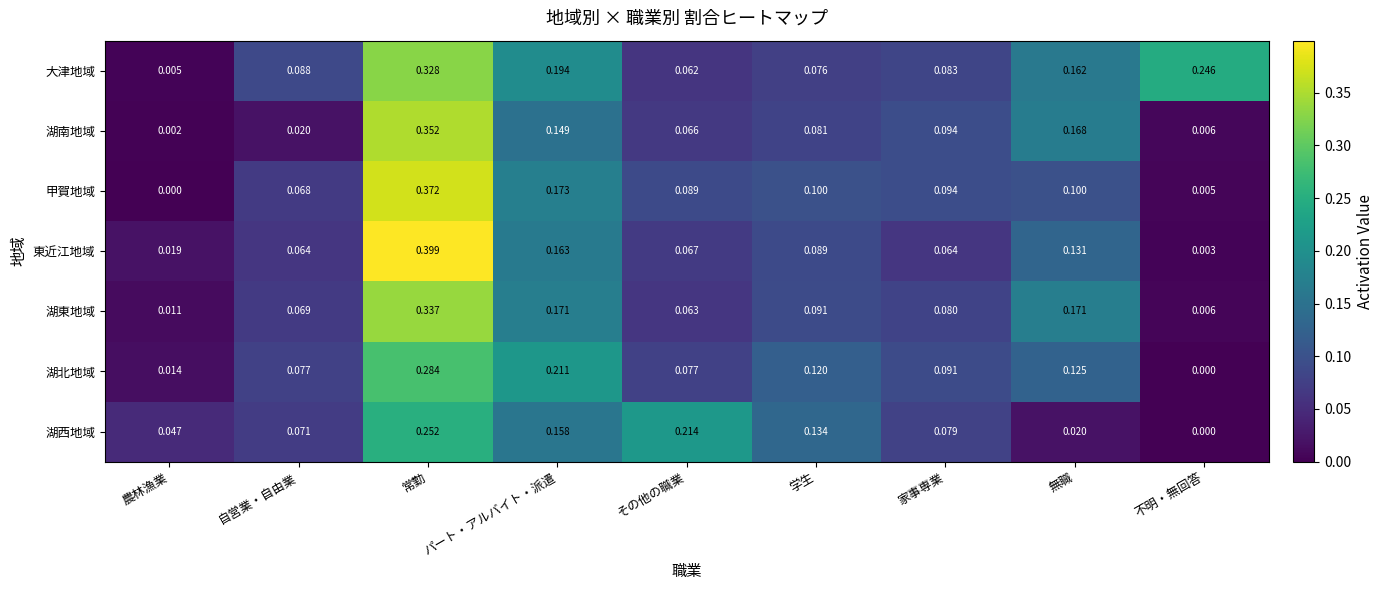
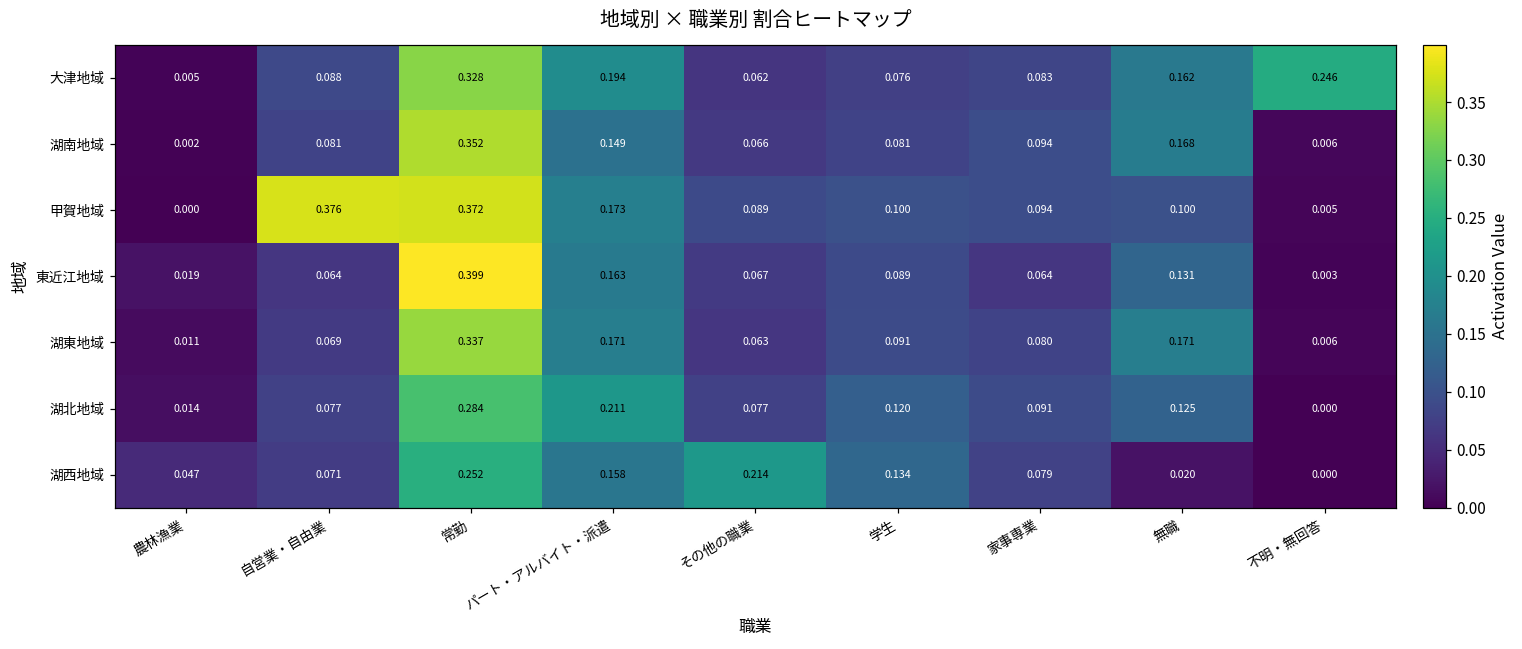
湖南地域, 自営業・自由業: 0.020 -> 0.081
甲賀地域, 自営業・自由業: 0.068 -> 0.376
